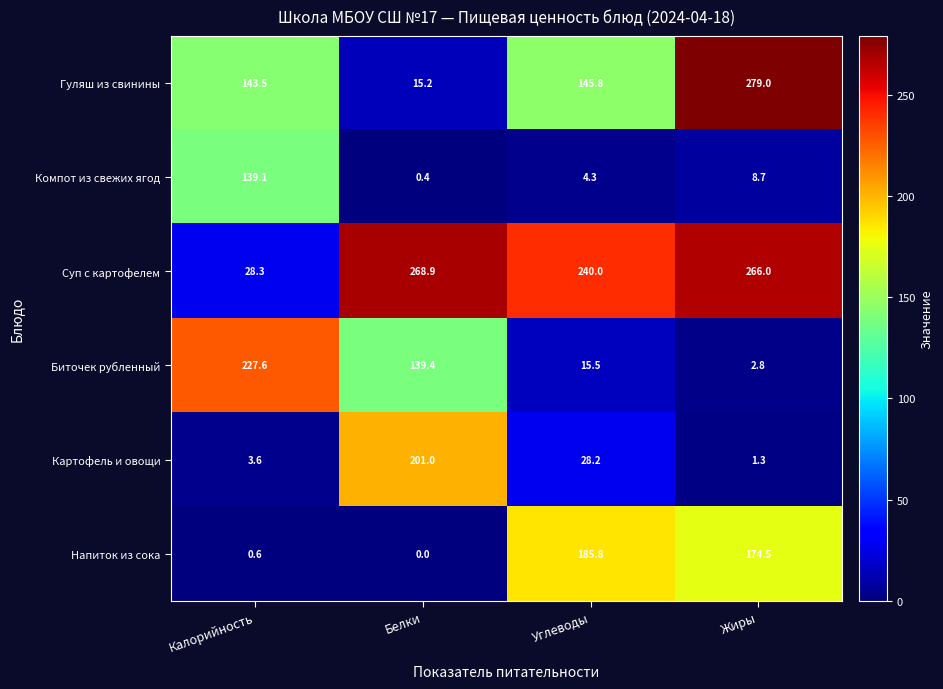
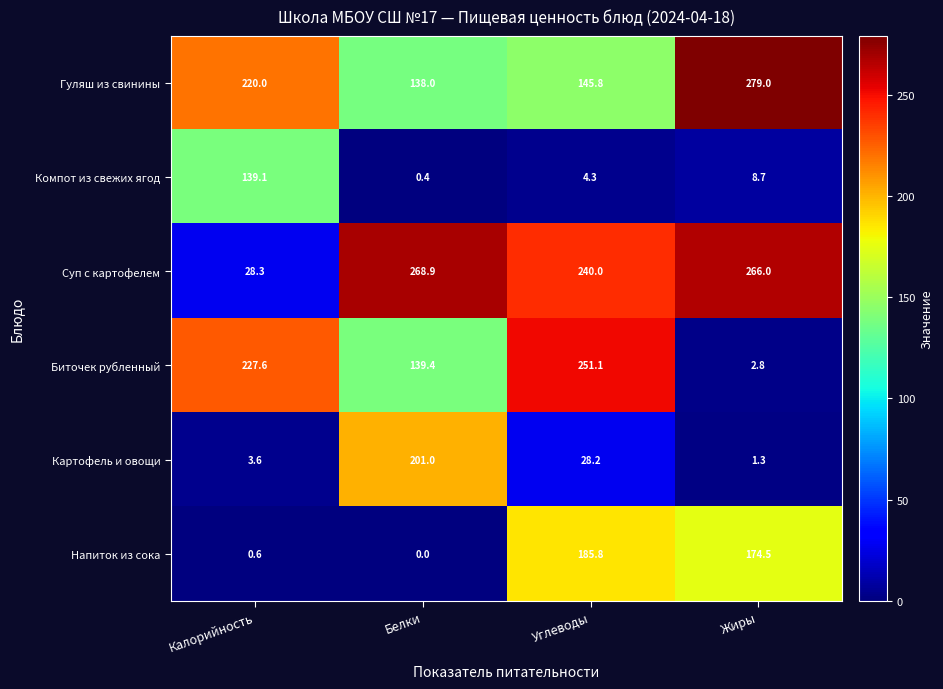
Гуляш из свинины, Калорийность: 143.5 -> 220.0
Гуляш из свинины, Белки: 15.2 -> 138.0
Биточек рубленный, Углеводы: 15.5 -> 251.1
